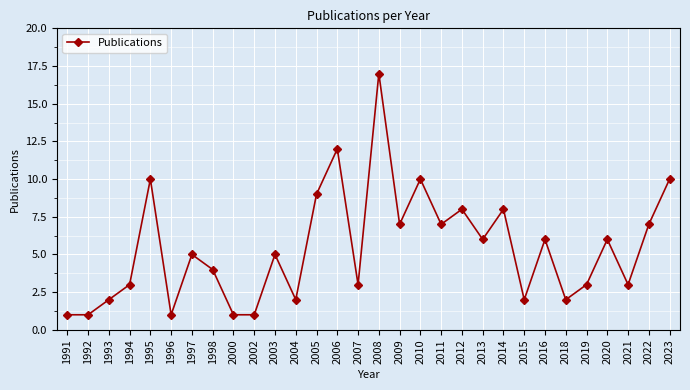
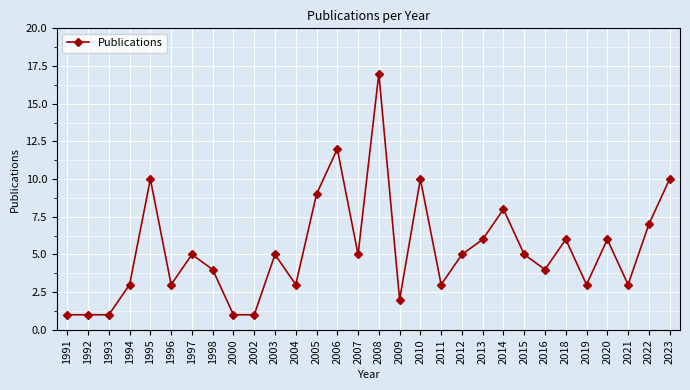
1993: 2 -> 1
1996: 1 -> 3
2004: 2 -> 3
2007: 3 -> 5
2009: 7 -> 2
2011: 7 -> 3
2012: 8 -> 5
2015: 2 -> 5
2016: 6 -> 4
2018: 2 -> 6
